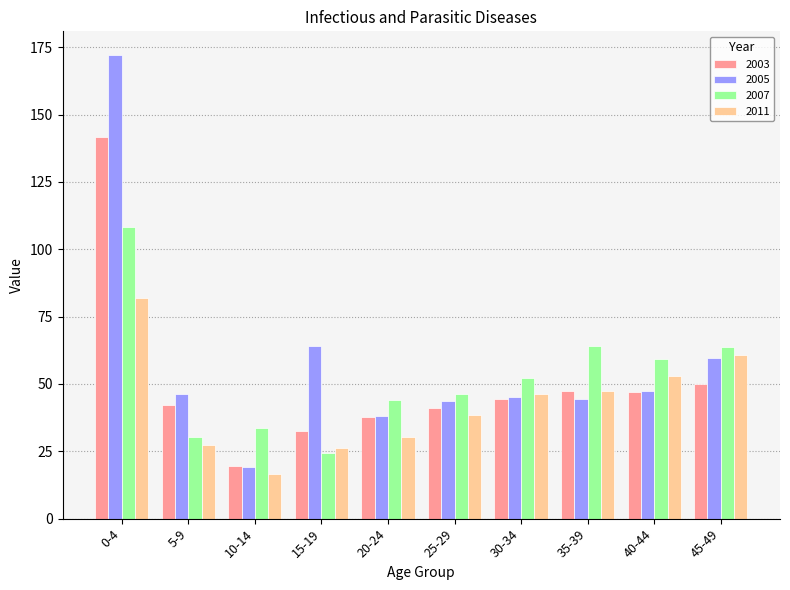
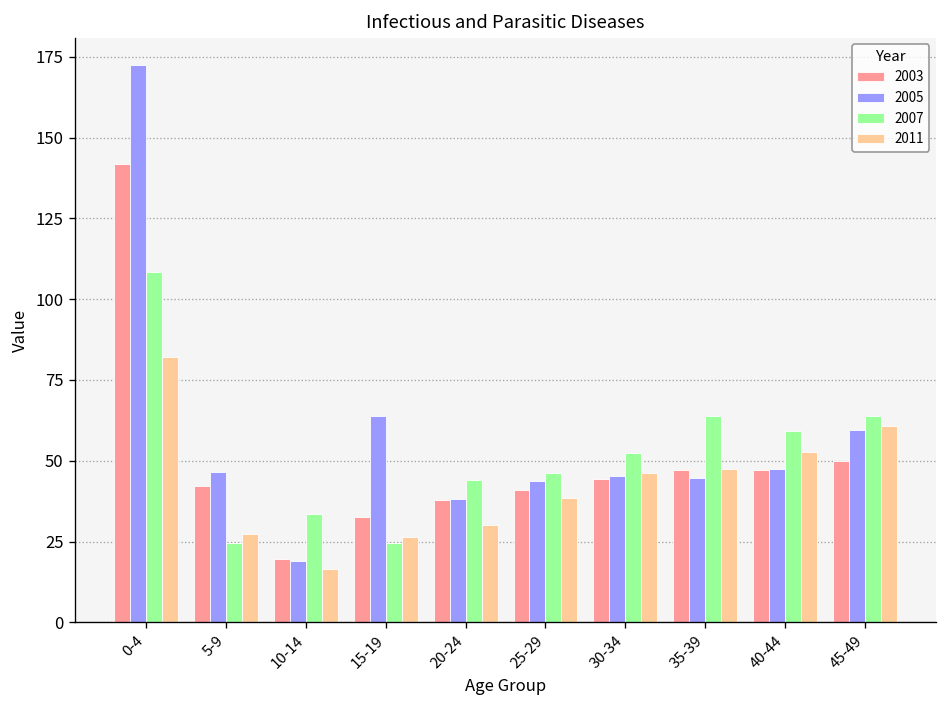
2007, 5-9: 30 -> 24
